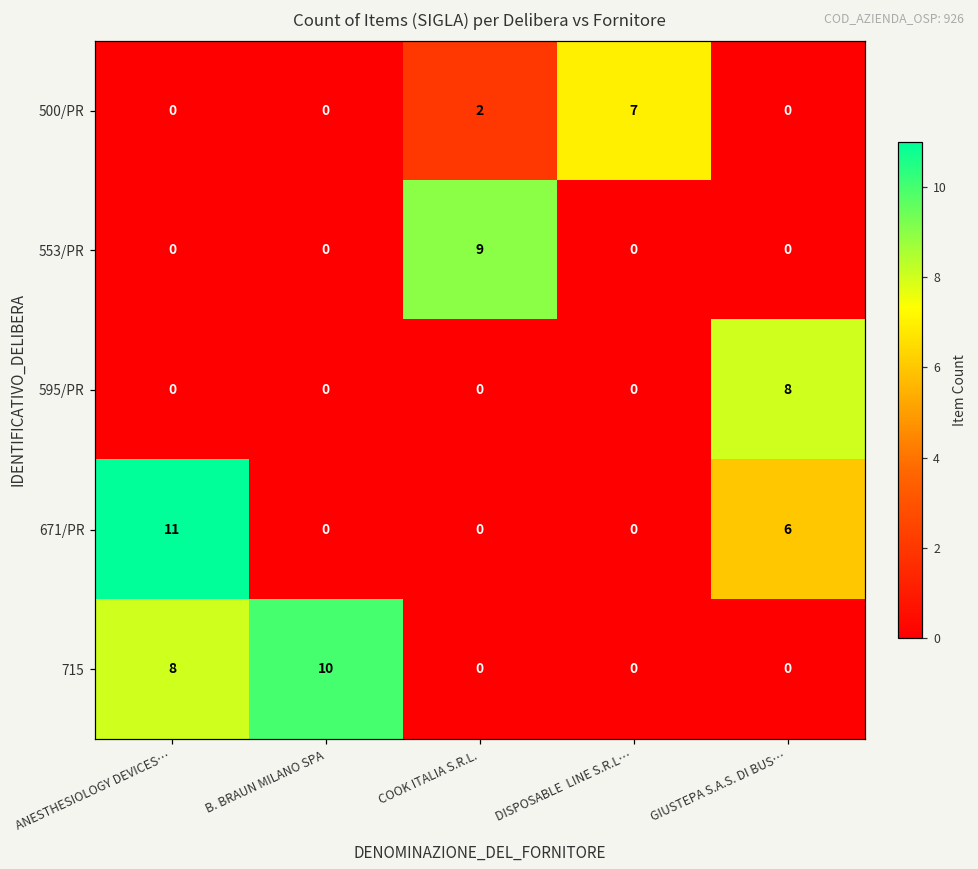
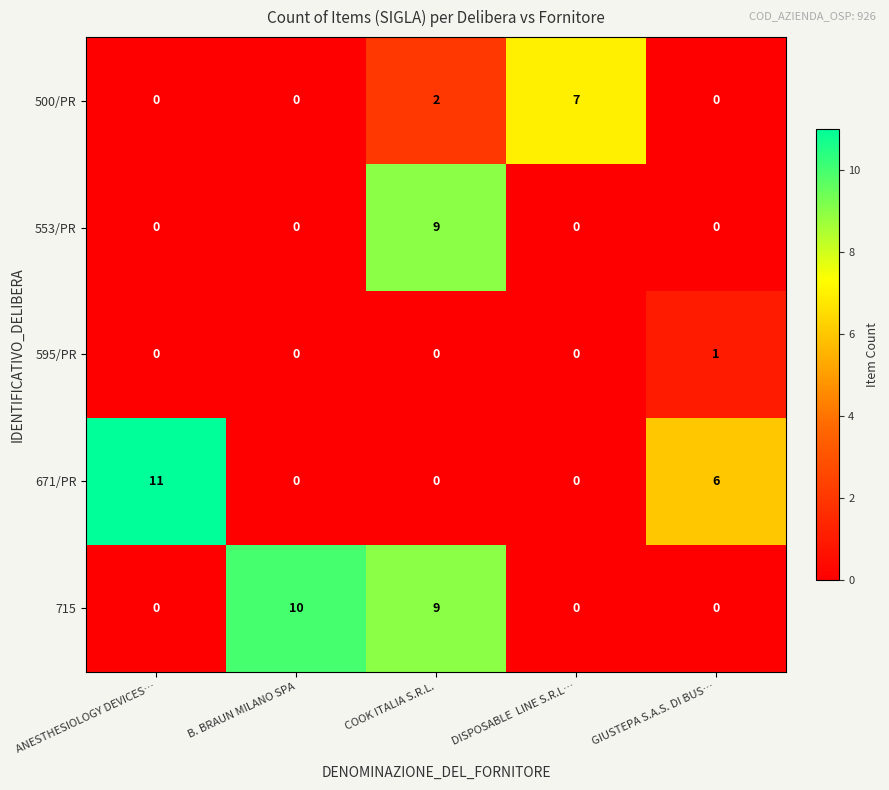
595/PR, GIUSTEPA S.A.S. DI BUS…: 8 -> 1
715, ANESTHESIOLOGY DEVICES…: 8 -> 0
715, COOK ITALIA S.R.L.: 0 -> 9
